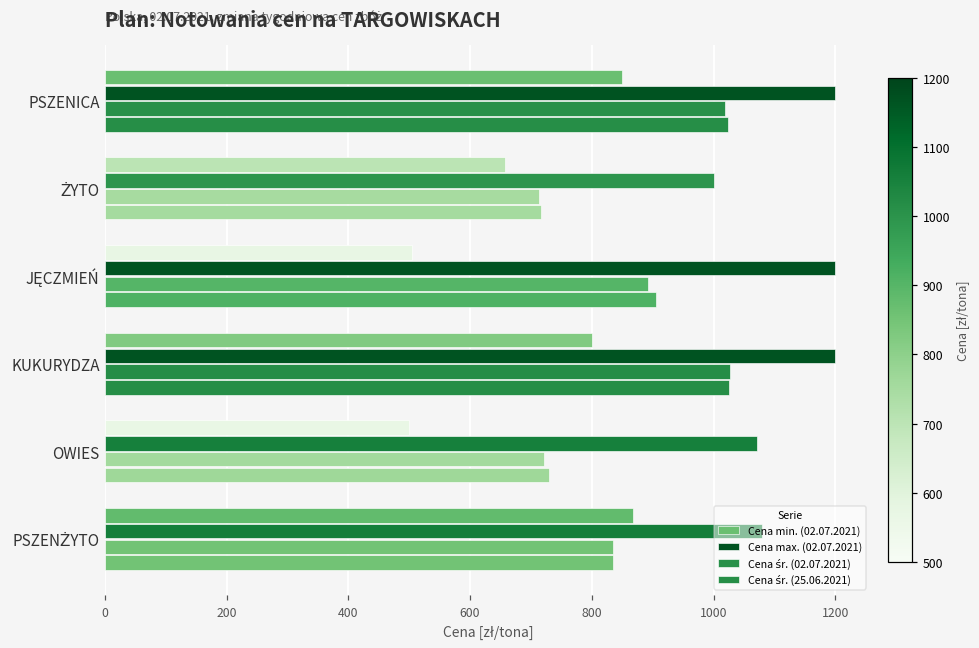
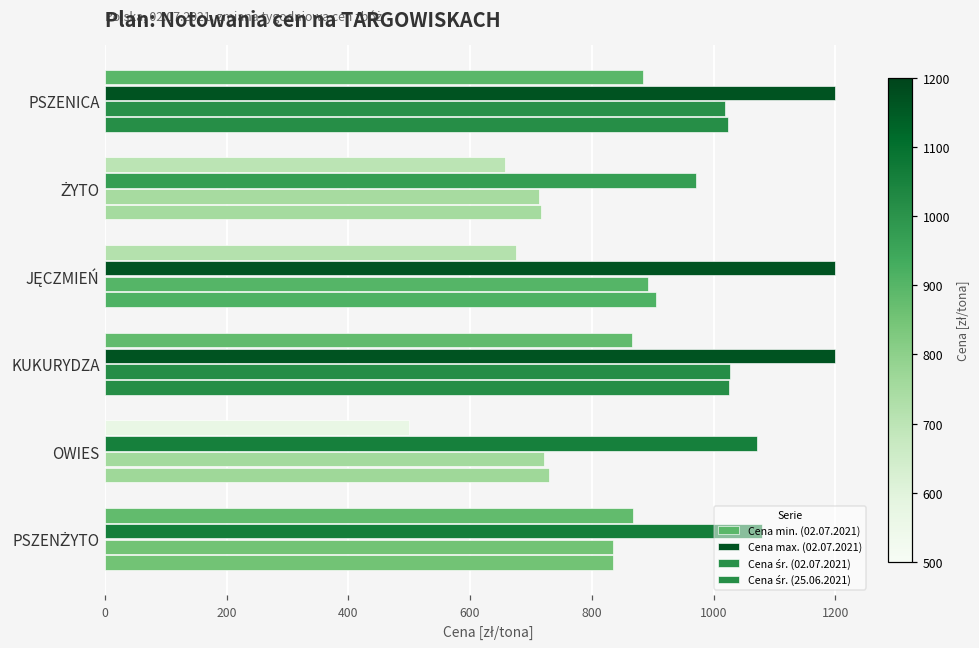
Cena min. (02.07.2021), PSZENICA: 850 -> 880
Cena max. (02.07.2021), ŻYTO: 1000 -> 970
Cena min. (02.07.2021), JĘCZMIEŃ: 500 -> 680
Cena min. (02.07.2021), KUKURYDZA: 800 -> 870
